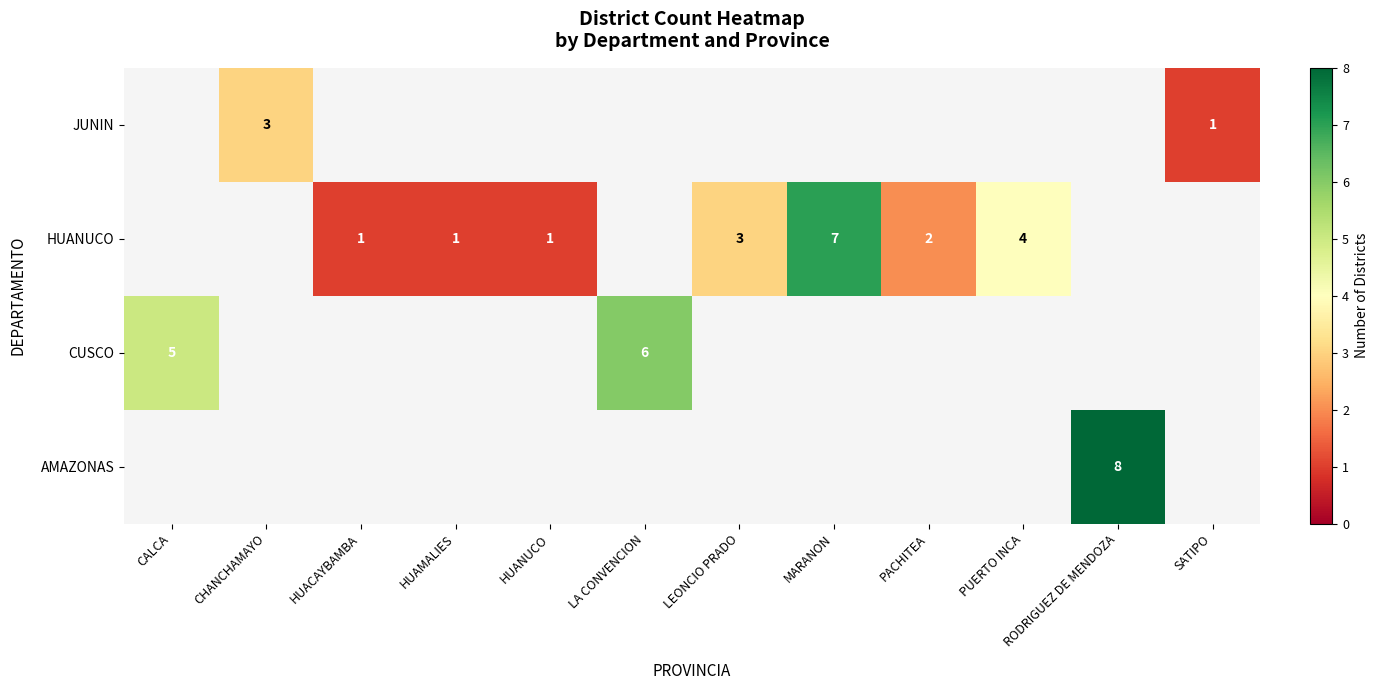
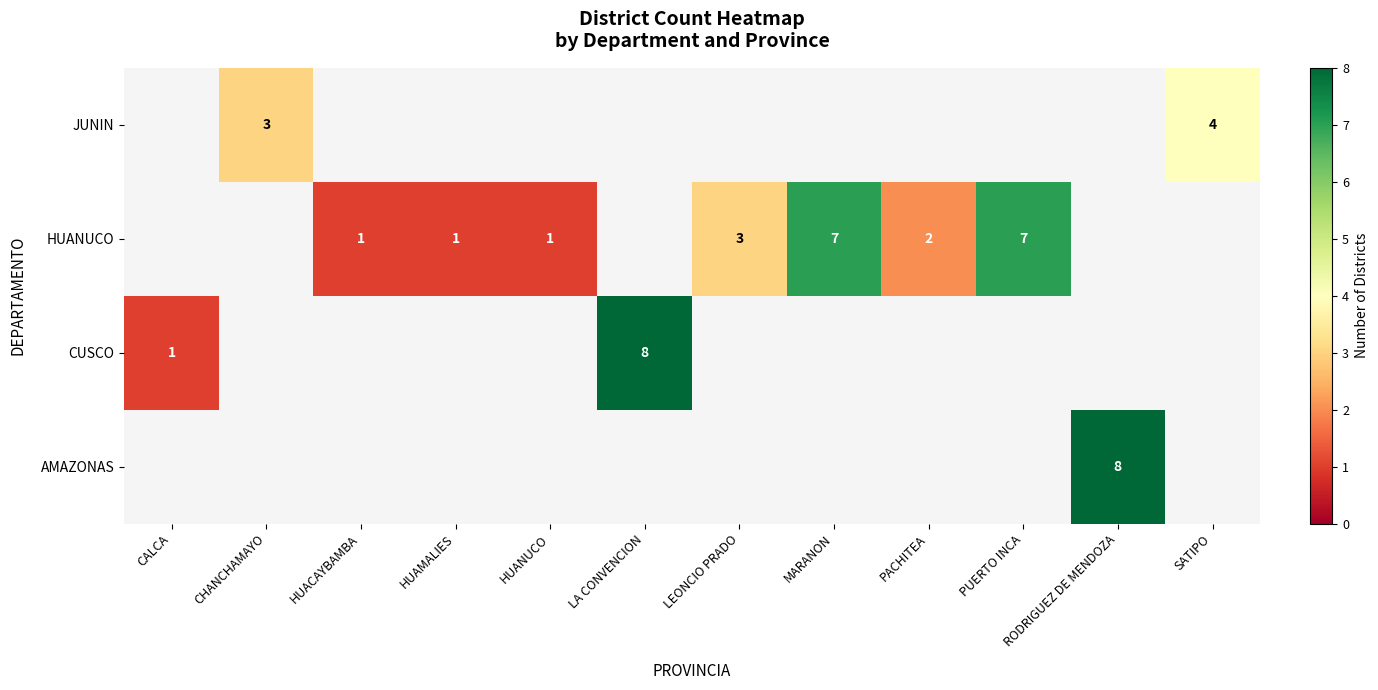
JUNIN, SATIPO: 1 -> 4
HUANUCO, PUERTO INCA: 4 -> 7
CUSCO, CALCA: 5 -> 1
CUSCO, LA CONVENCION: 6 -> 8
